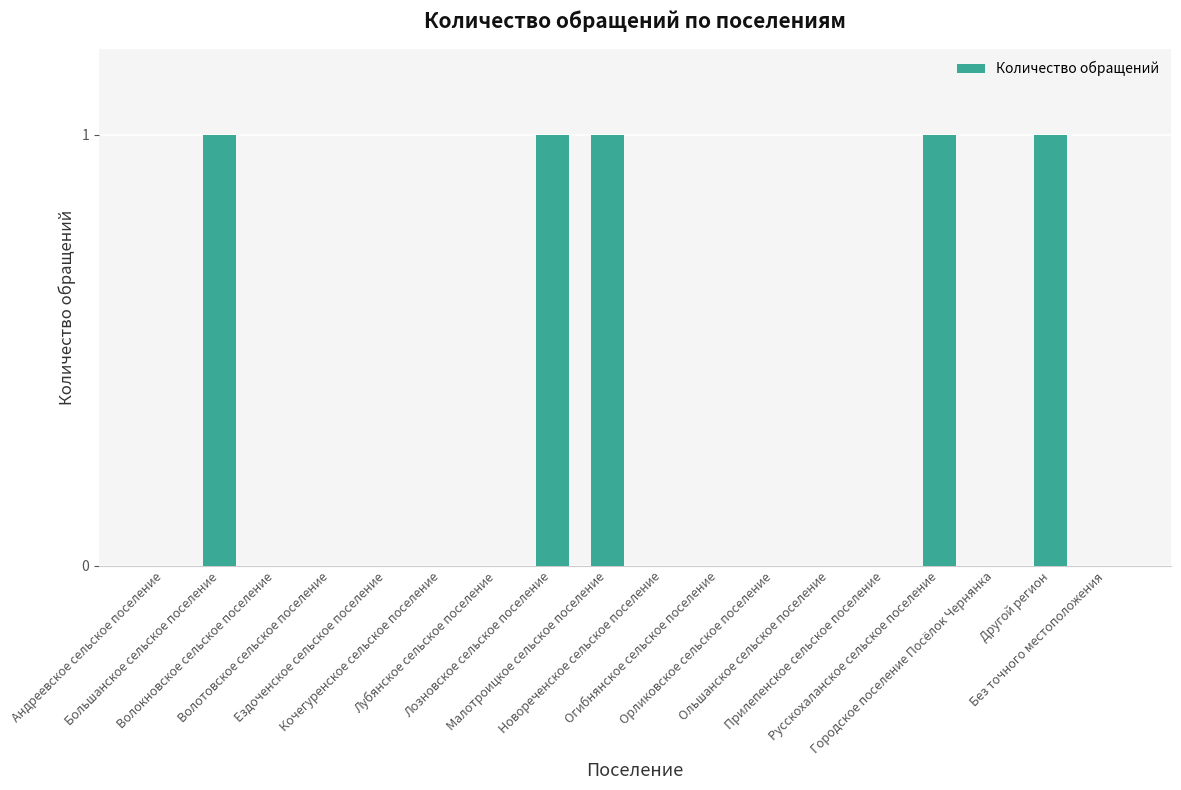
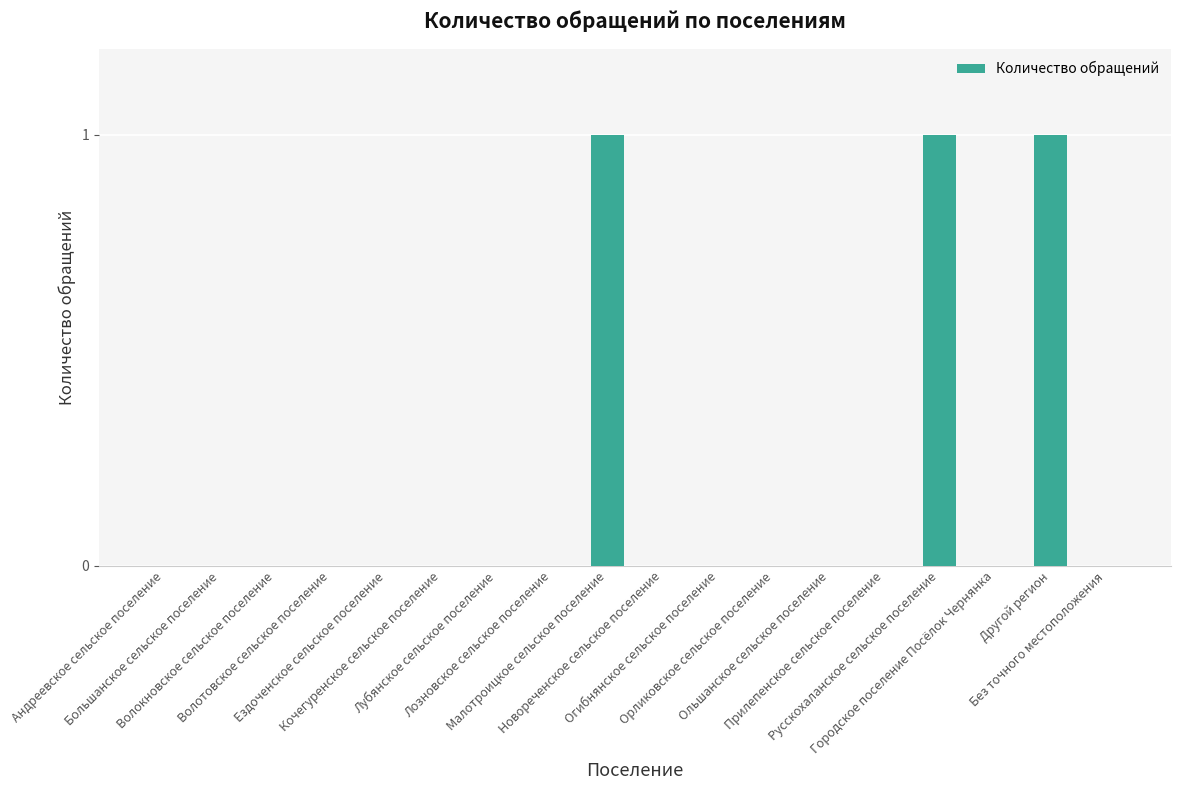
Большанское сельское поселение: 1 -> 0
Лозновское сельское поселение: 1 -> 0
